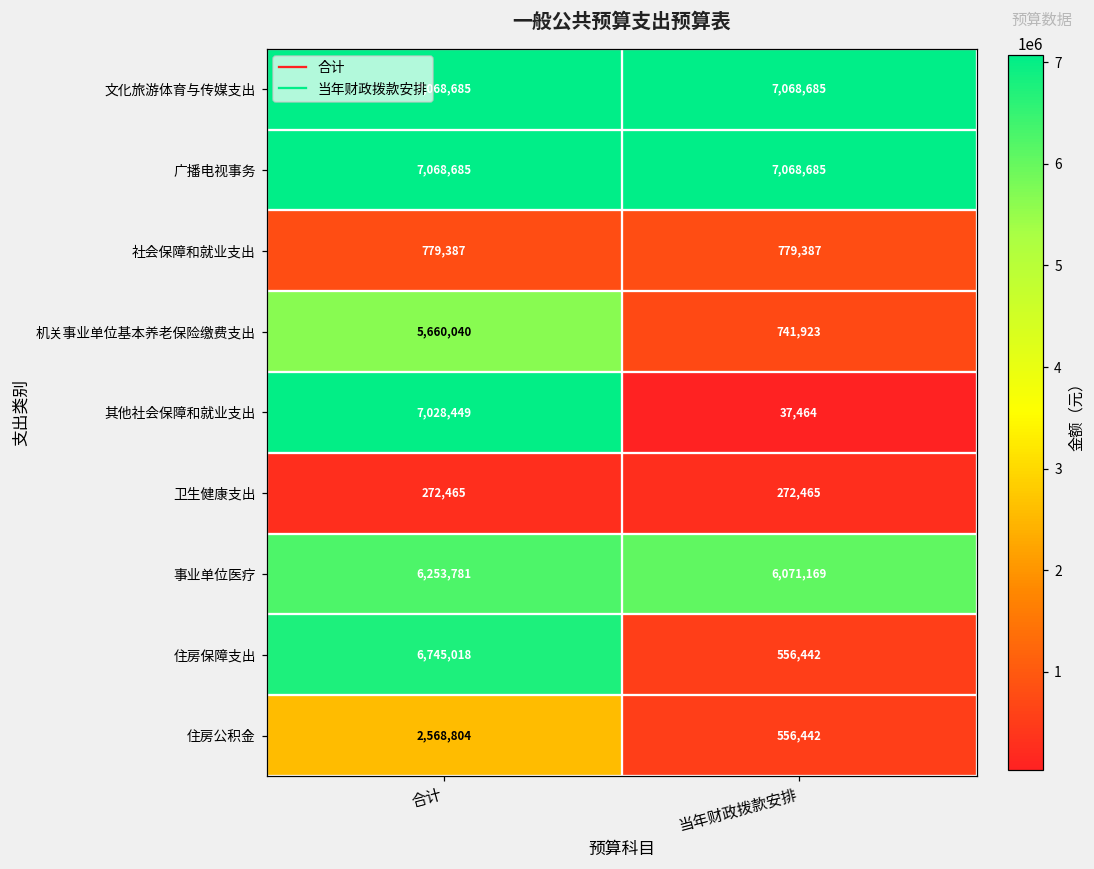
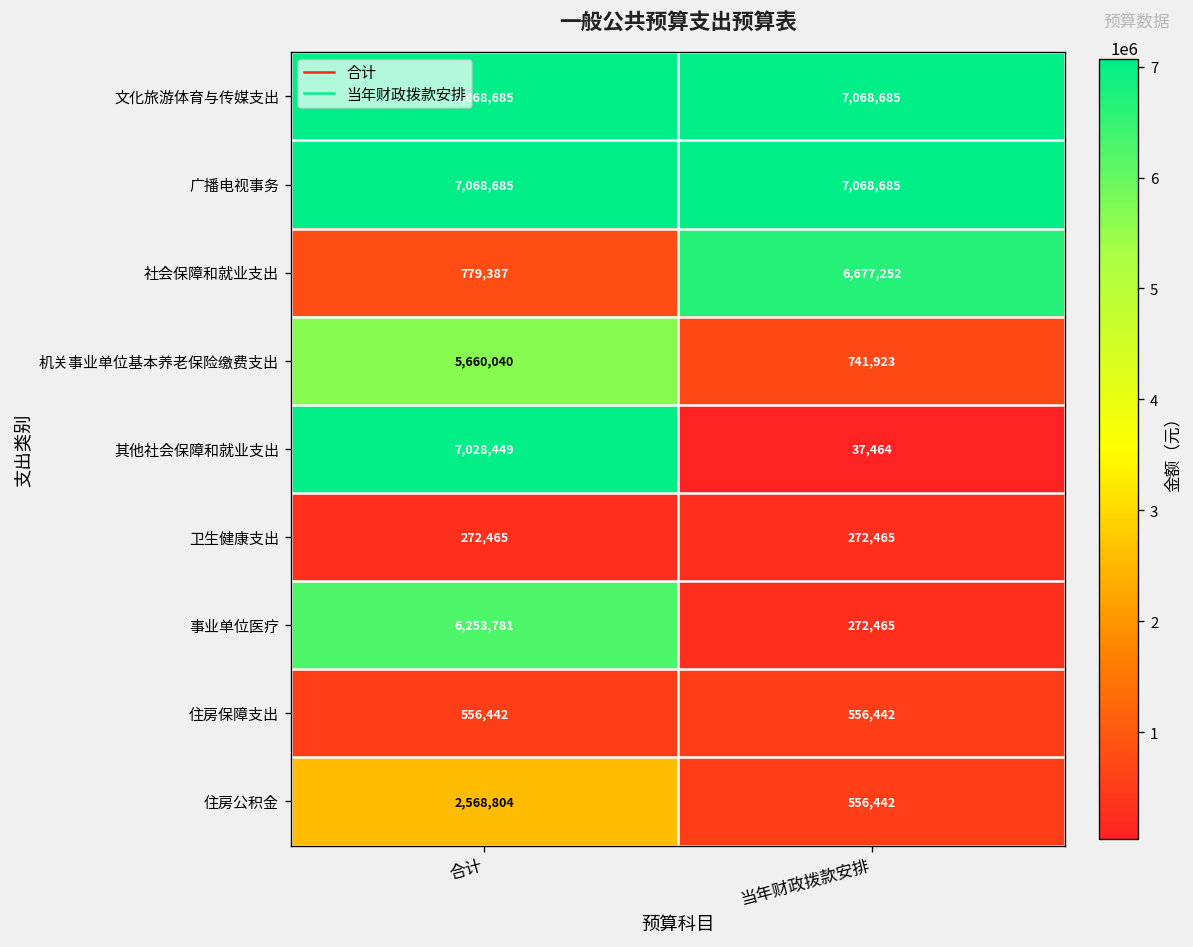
社会保障和就业支出, 当年财政拨款安排: 779,387 -> 6,677,252
事业单位医疗, 当年财政拨款安排: 6,071,169 -> 272,465
住房保障支出, 合计: 6,745,018 -> 556,442
